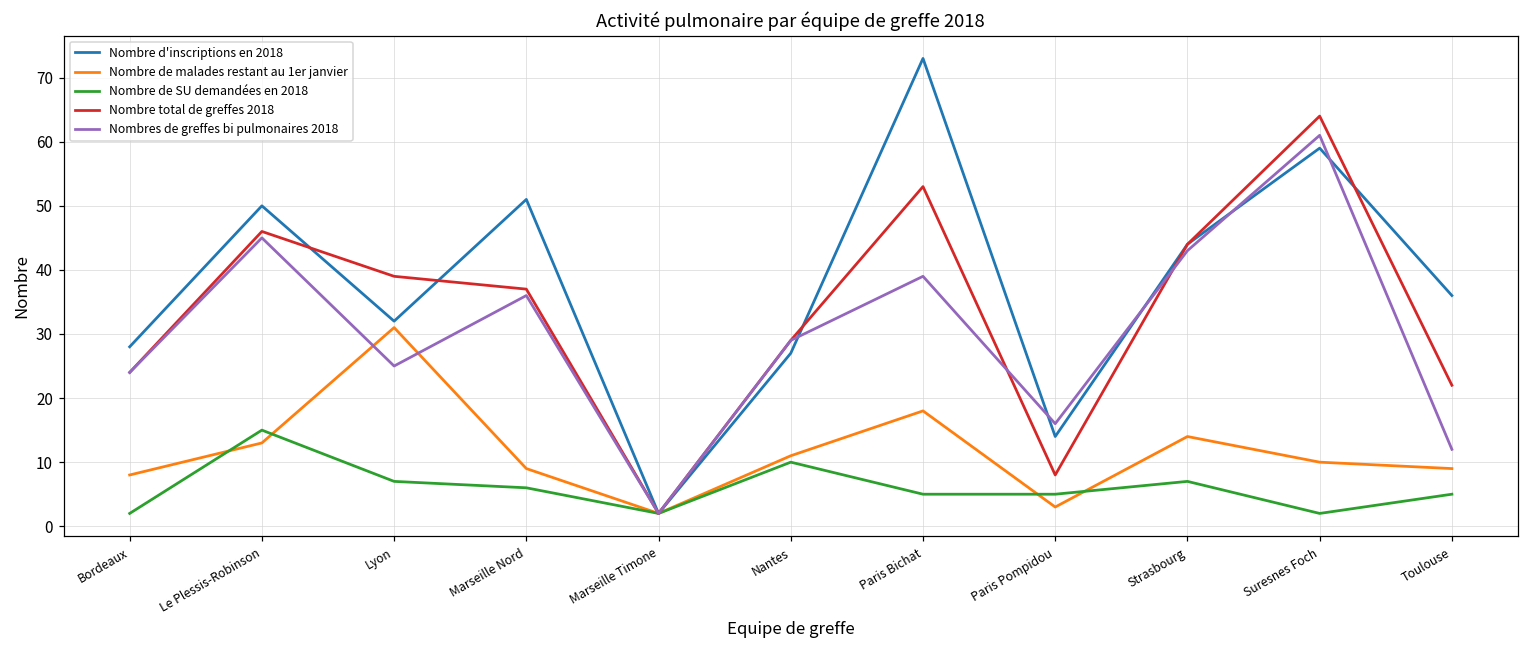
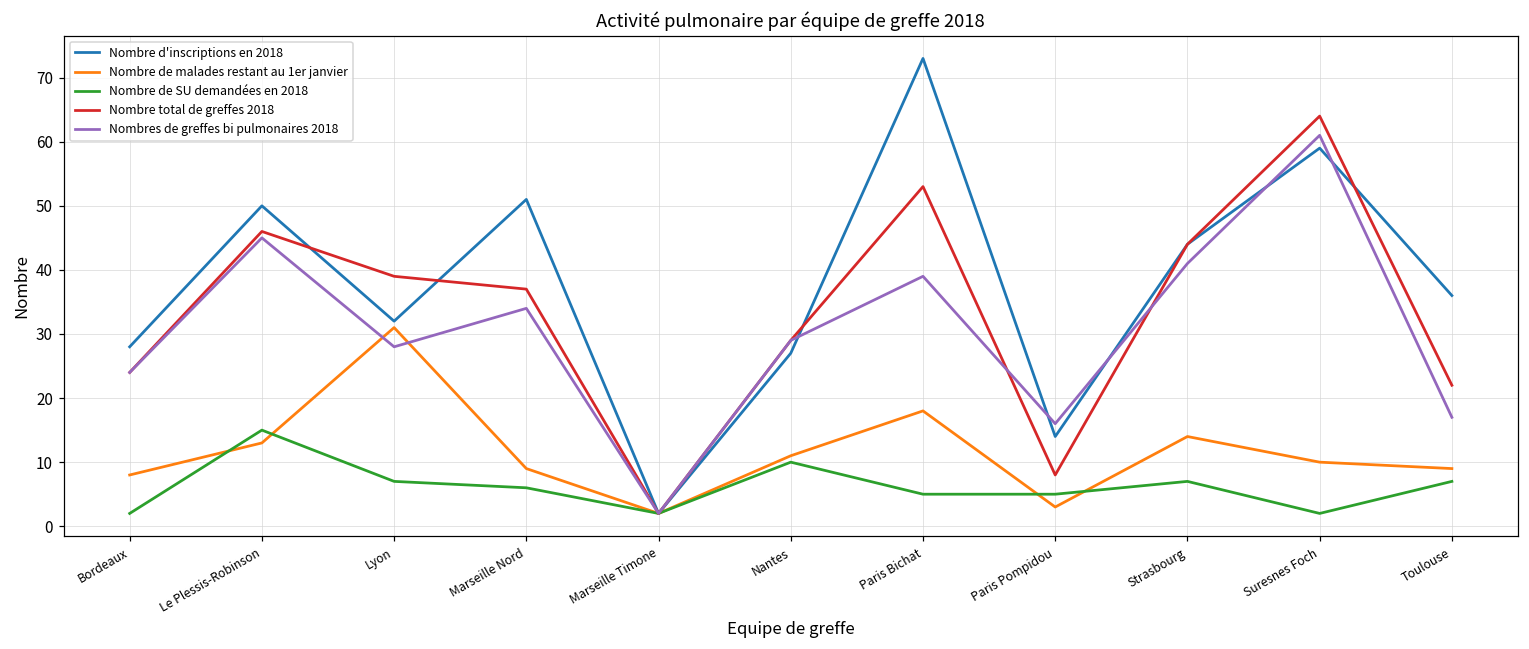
Nombres de greffes bi pulmonaires 2018, Lyon: 25 -> 28
Nombres de greffes bi pulmonaires 2018, Marseille Nord: 36 -> 34
Nombres de greffes bi pulmonaires 2018, Strasbourg: 43 -> 41
Nombre de SU demandées en 2018, Toulouse: 5 -> 7
Nombres de greffes bi pulmonaires 2018, Toulouse: 12 -> 17
